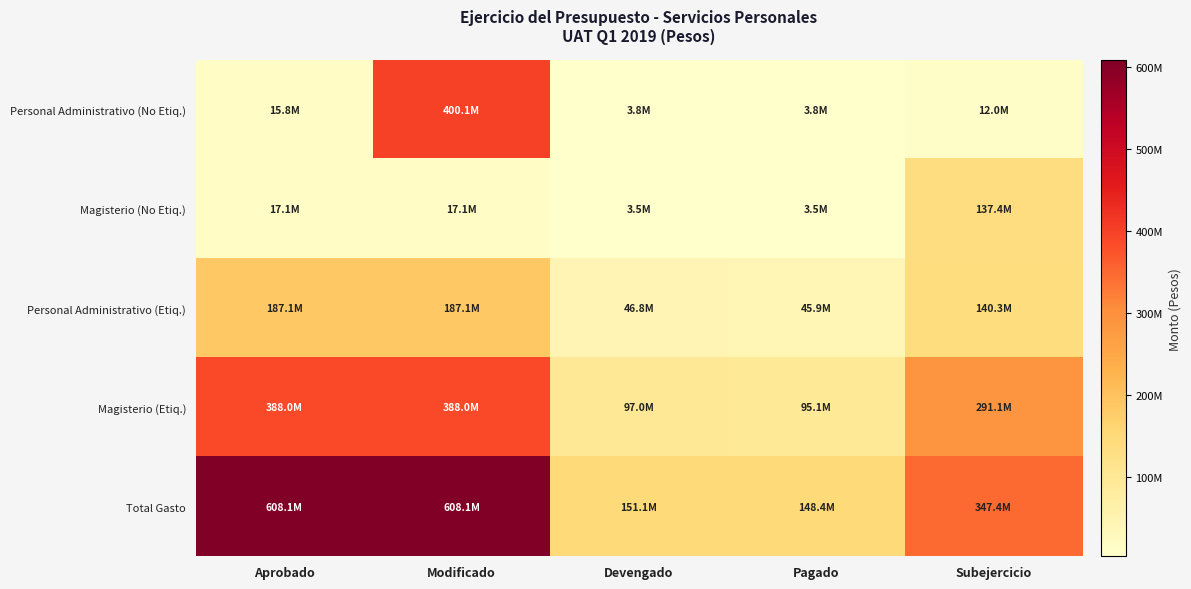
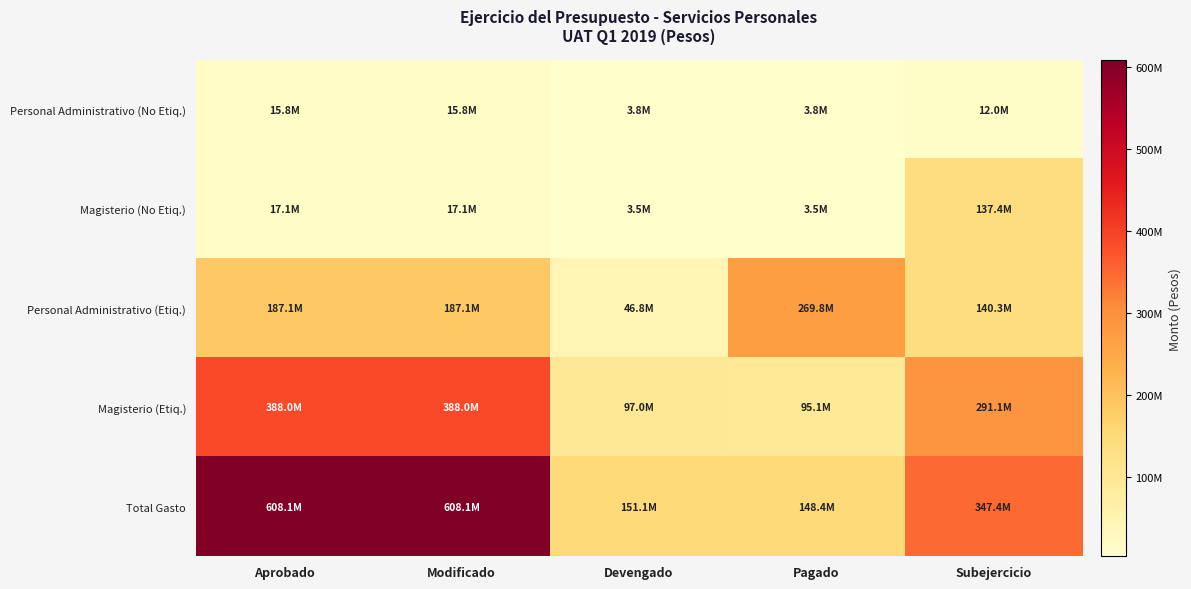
Personal Administrativo (No Etiq.), Modificado: 400.1M -> 15.8M
Personal Administrativo (Etiq.), Pagado: 45.9M -> 269.8M
